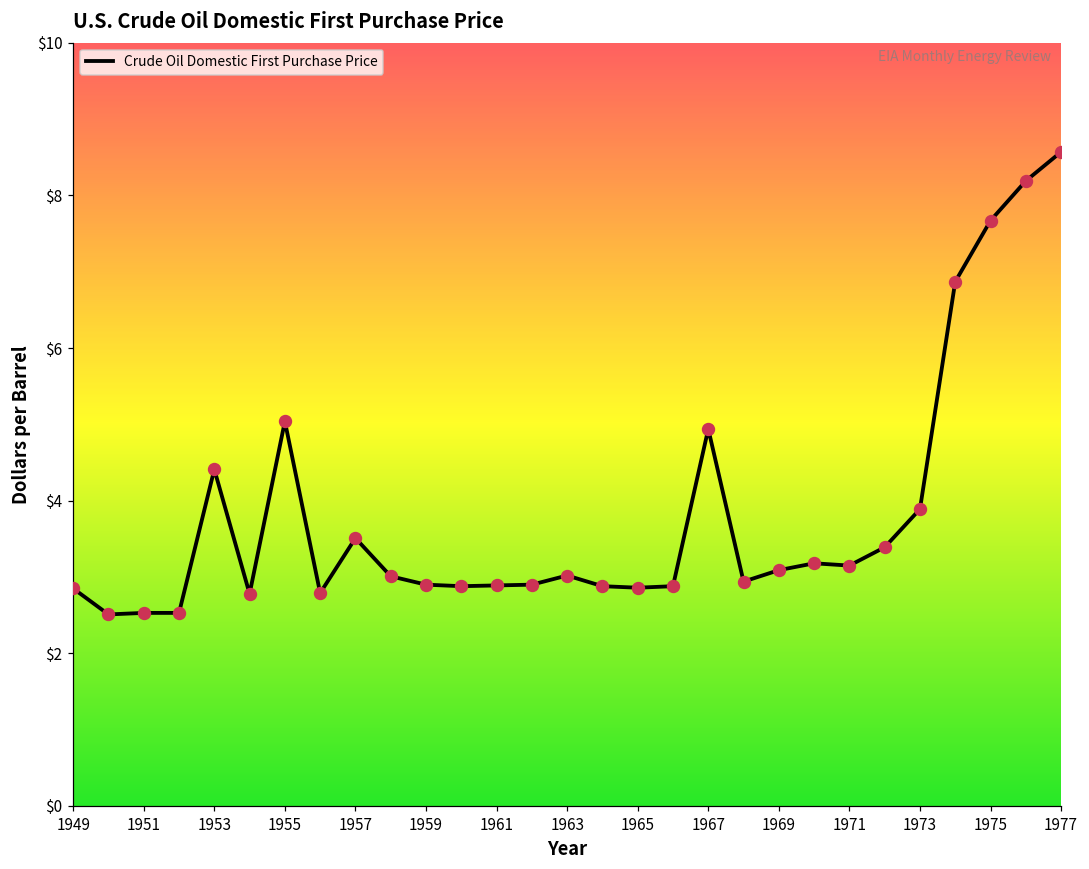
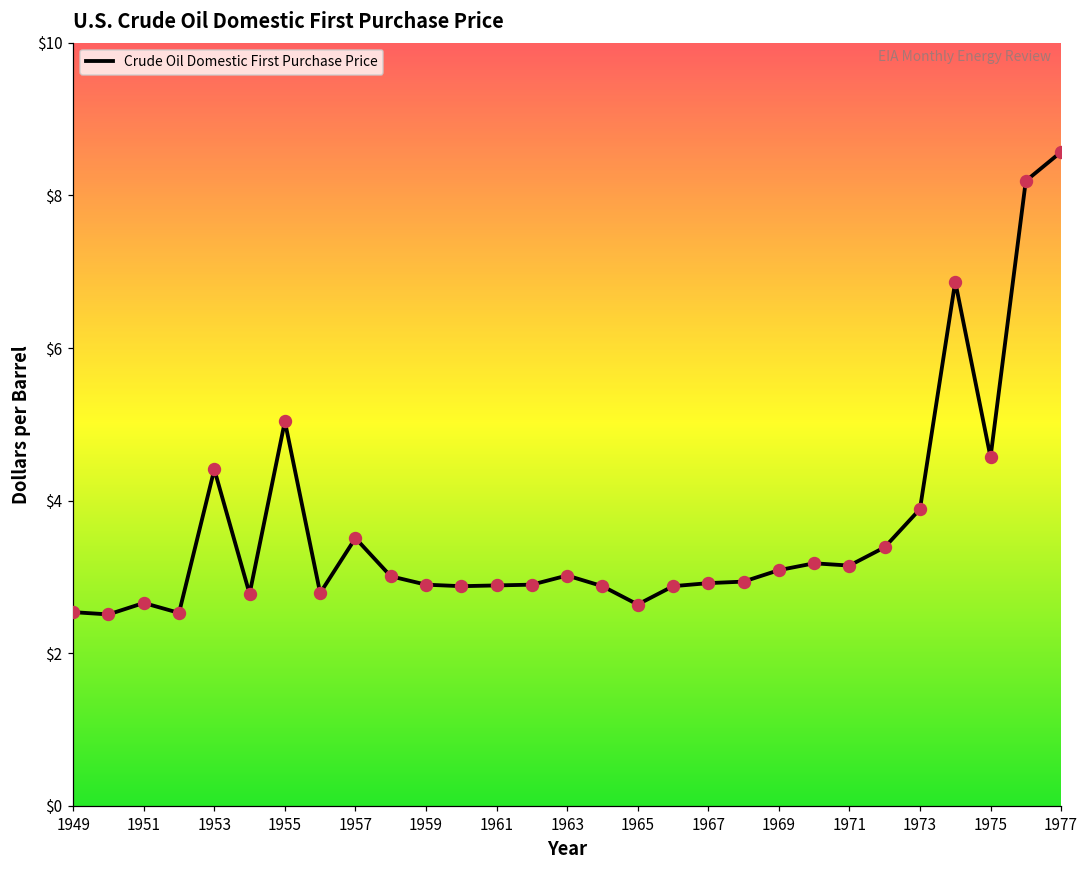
1949: $2.9 -> $2.5
1951: $2.5 -> $2.7
1965: $2.9 -> $2.6
1967: $4.9 -> $2.9
1975: $7.7 -> $4.6
